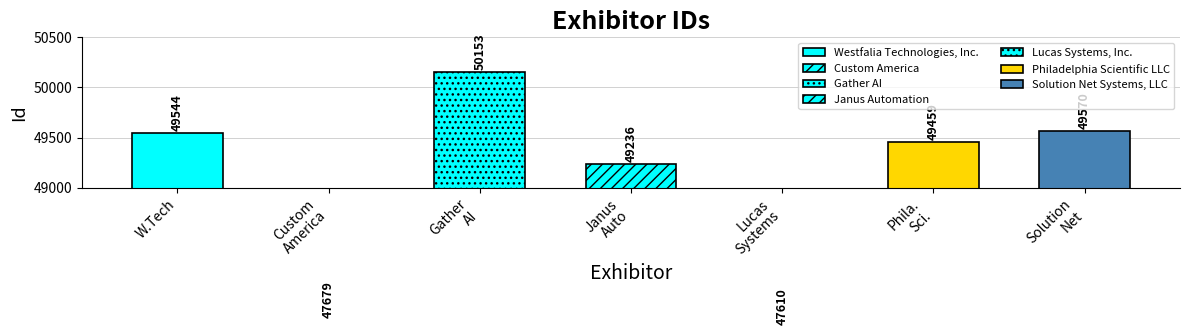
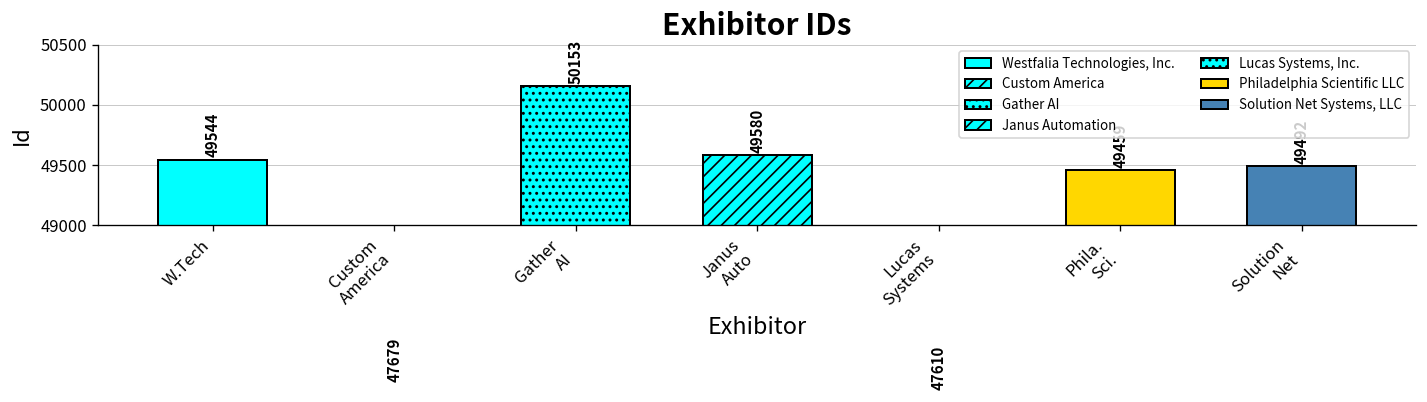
Janus Auto: 49236 -> 49580
Solution Net: 49570 -> 49490
